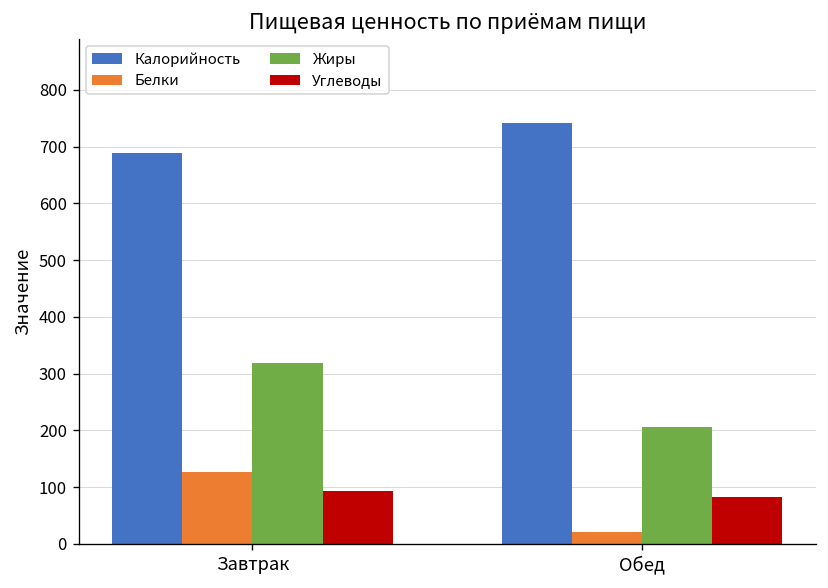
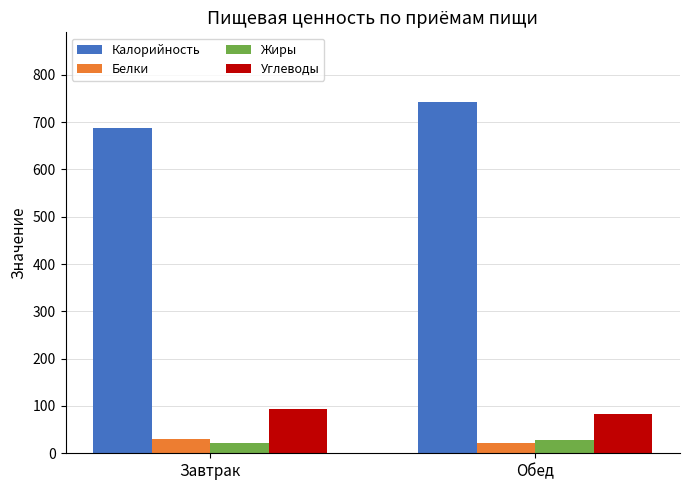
Белки, Завтрак: 130 -> 30
Жиры, Завтрак: 320 -> 20
Жиры, Обед: 210 -> 30
